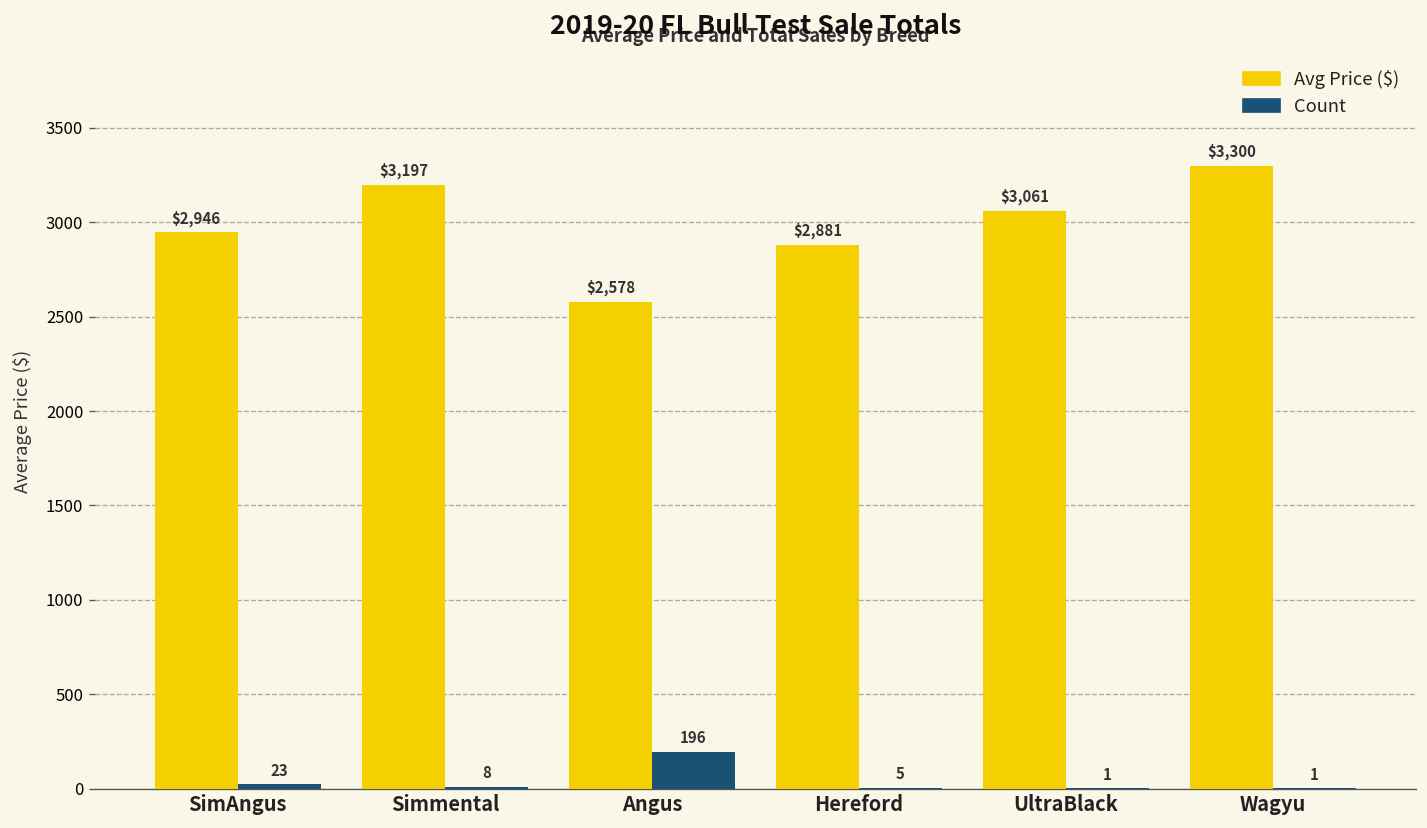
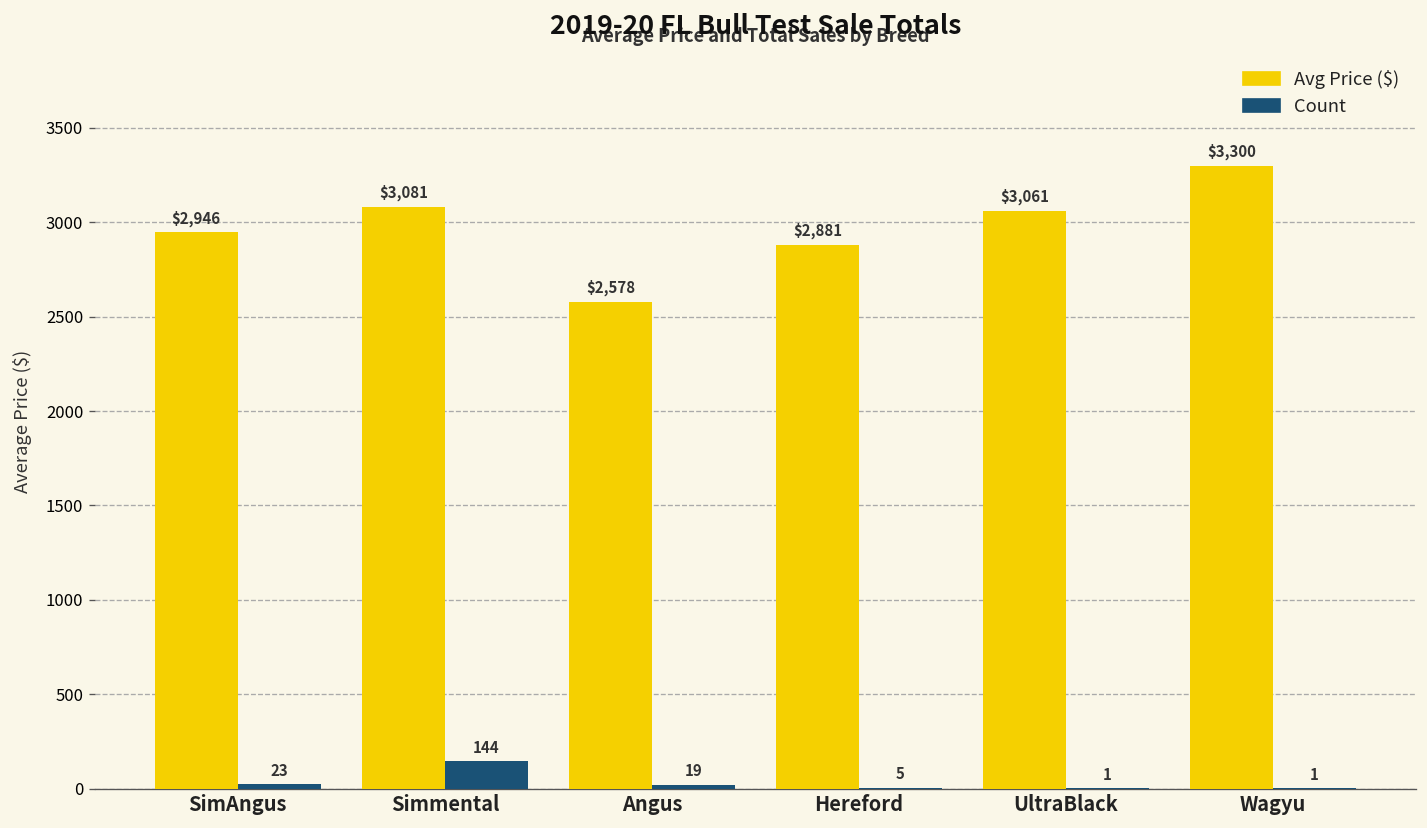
Avg Price ($), Simmental: $3,197 -> $3,081
Count, Simmental: 8 -> 144
Count, Angus: 196 -> 19
